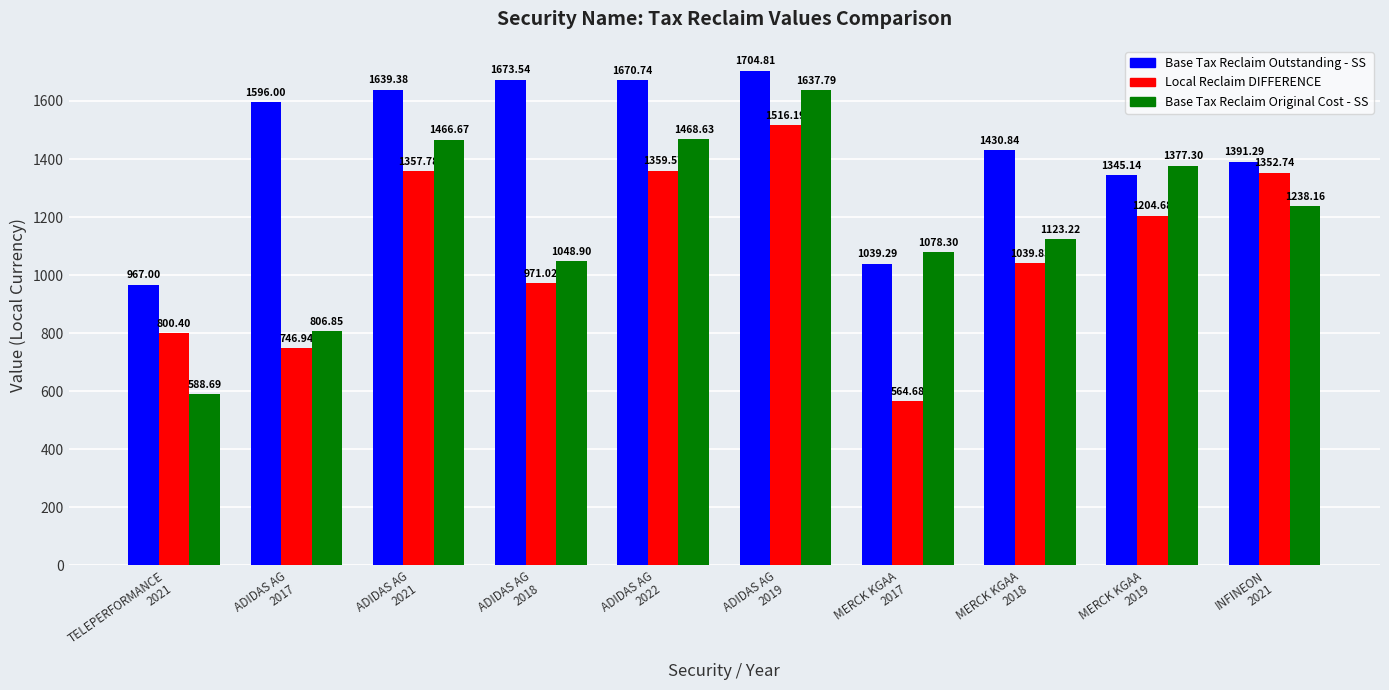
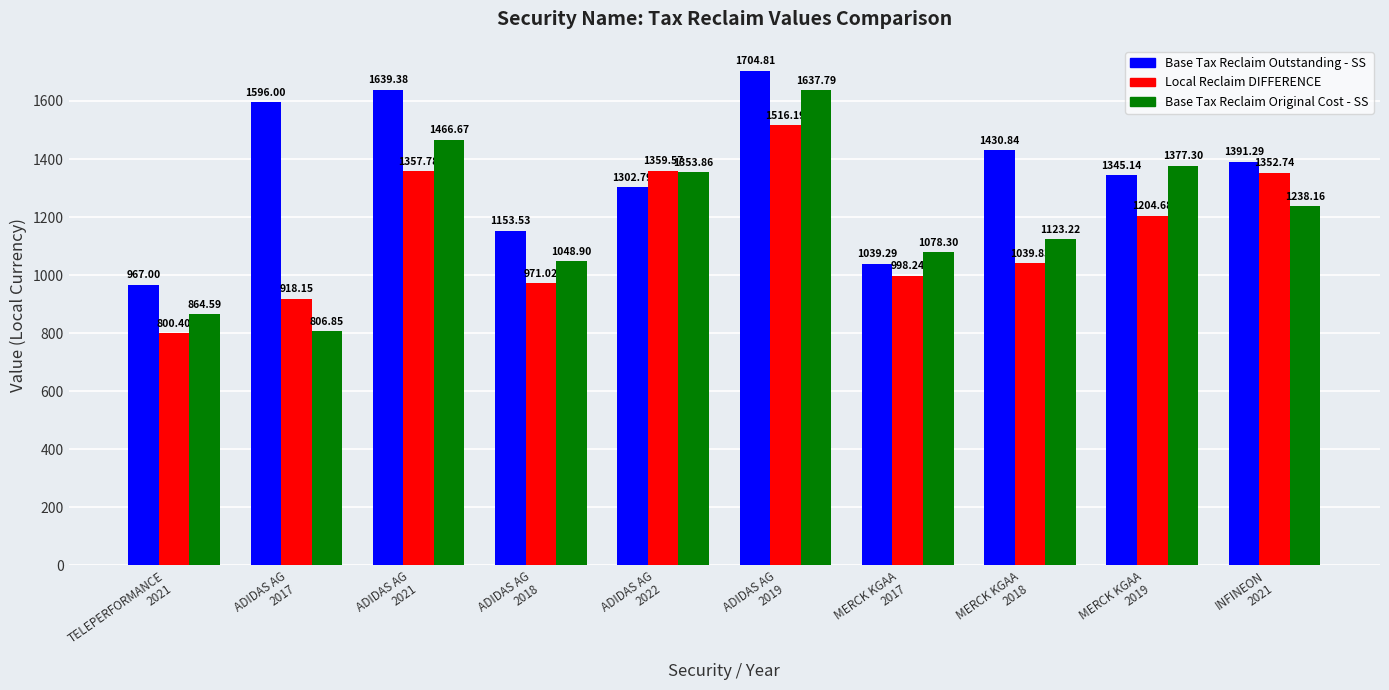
Base Tax Reclaim Original Cost - SS, TELEPERFORMANCE 2021: 588.69 -> 864.59
Local Reclaim DIFFERENCE, ADIDAS AG 2017: 746.94 -> 918.15
Base Tax Reclaim Outstanding - SS, ADIDAS AG 2018: 1673.54 -> 1153.53
Base Tax Reclaim Outstanding - SS, ADIDAS AG 2022: 1670.74 -> 1302.79
Base Tax Reclaim Original Cost - SS, ADIDAS AG 2022: 1468.63 -> 1353.86
Local Reclaim DIFFERENCE, MERCK KGAA 2017: 564.68 -> 998.24
